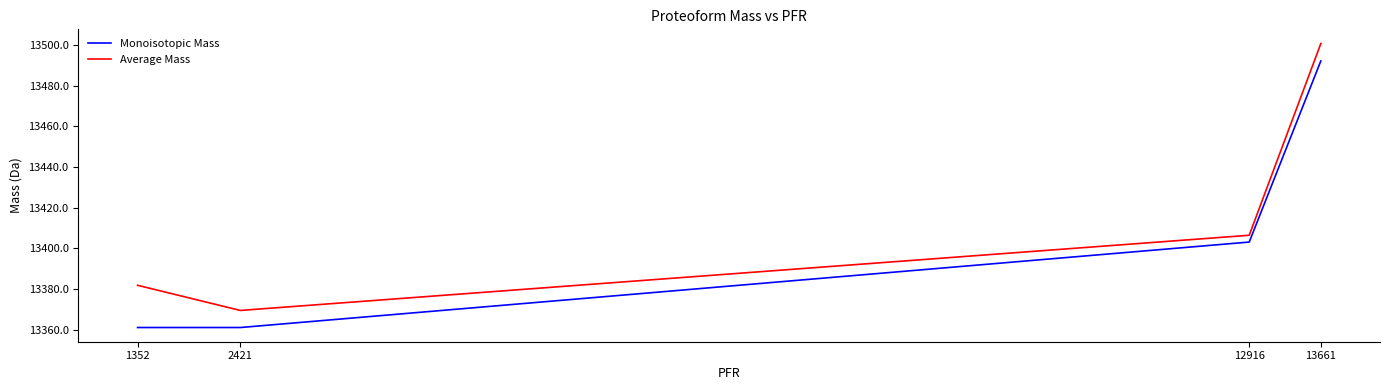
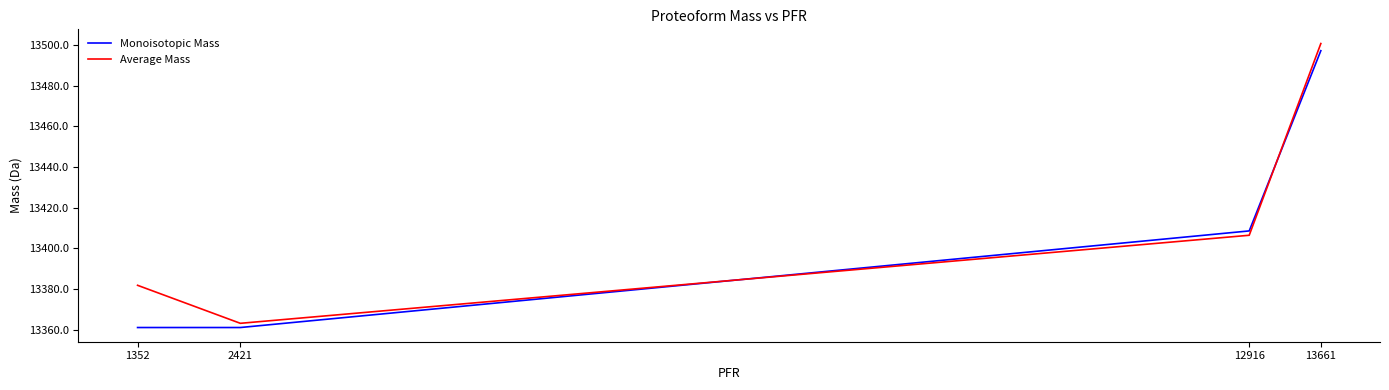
Average Mass, 2421: 13370 -> 13363
Monoisotopic Mass, 12916: 13403 -> 13409
Monoisotopic Mass, 13661: 13492 -> 13497
